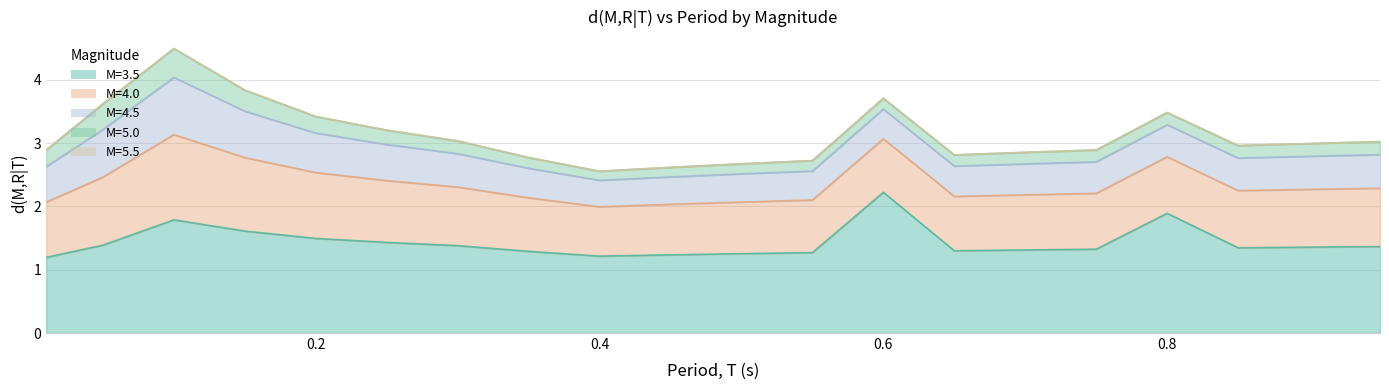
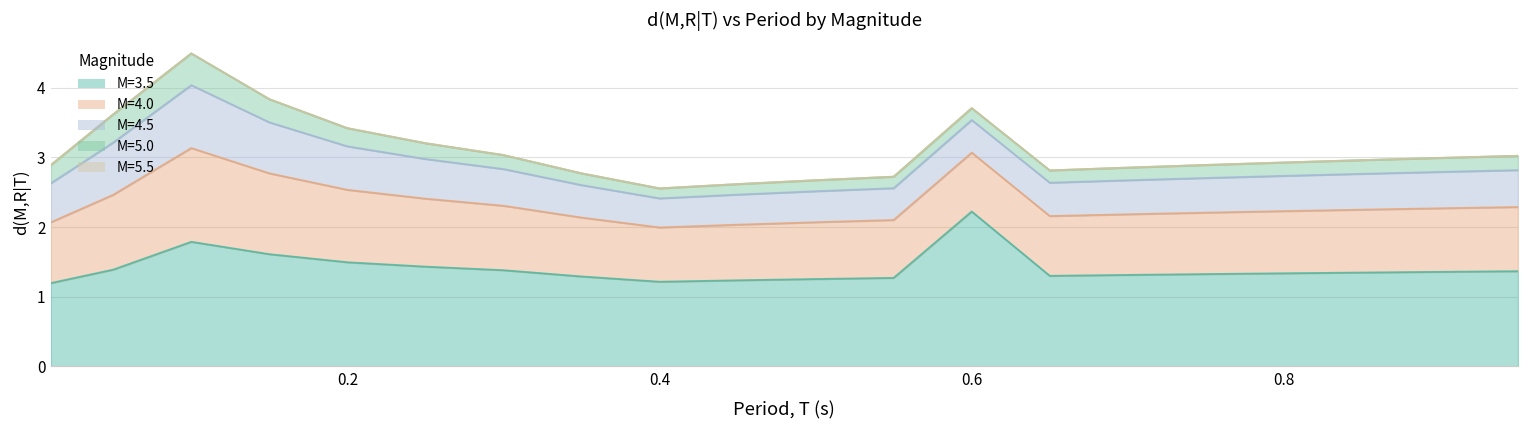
M=3.5, 0.8: 1.9 -> 1.3
